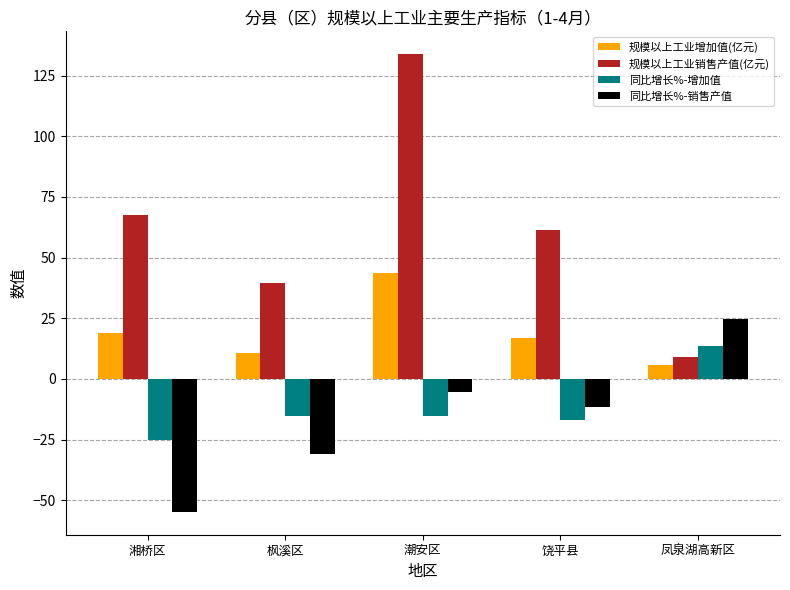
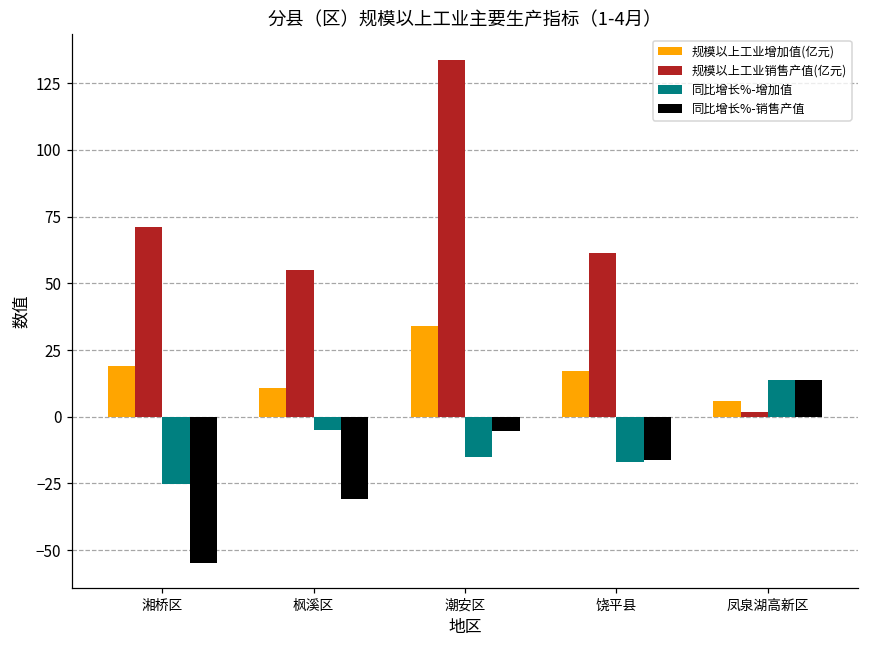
规模以上工业销售产值(亿元), 湘桥区: 68 -> 71
规模以上工业销售产值(亿元), 枫溪区: 40 -> 55
同比增长%-增加值, 枫溪区: -15 -> -5
规模以上工业增加值(亿元), 潮安区: 44 -> 34
同比增长%-销售产值, 饶平县: -12 -> -16
规模以上工业销售产值(亿元), 凤泉湖高新区: 9 -> 2
同比增长%-销售产值, 凤泉湖高新区: 25 -> 14
